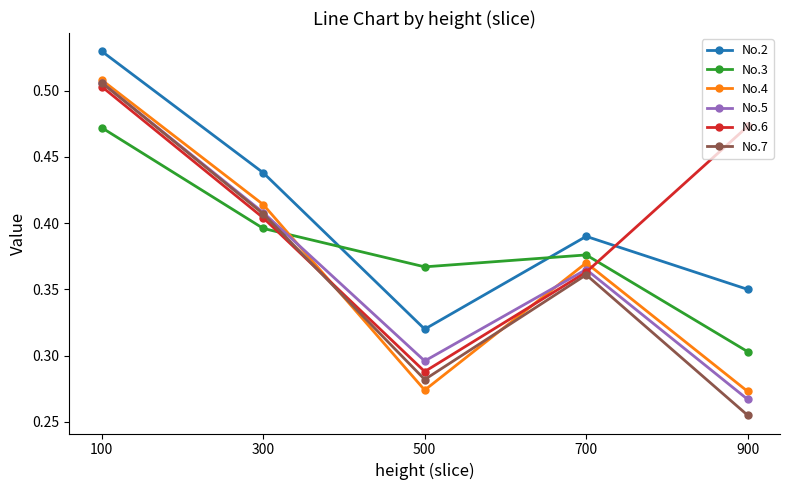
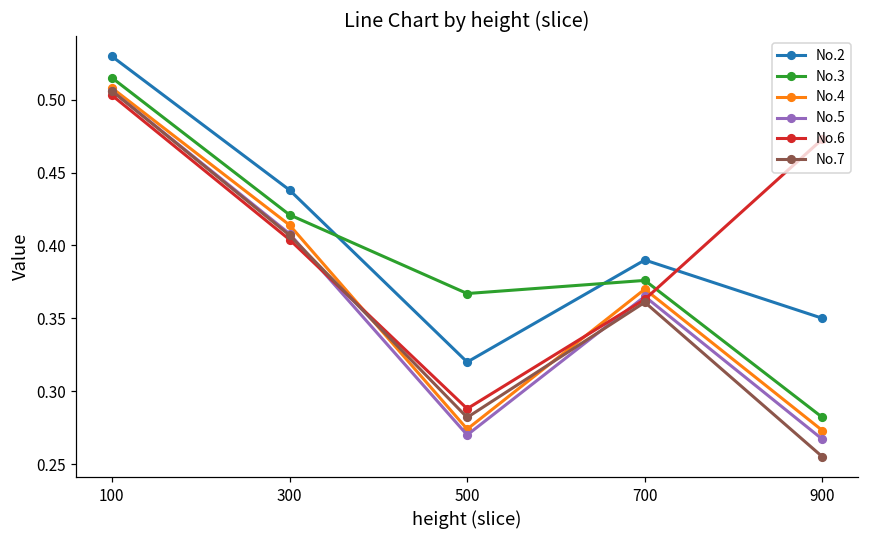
No.3, 100: 0.472 -> 0.515
No.3, 300: 0.396 -> 0.421
No.5, 500: 0.296 -> 0.270
No.3, 900: 0.303 -> 0.282
